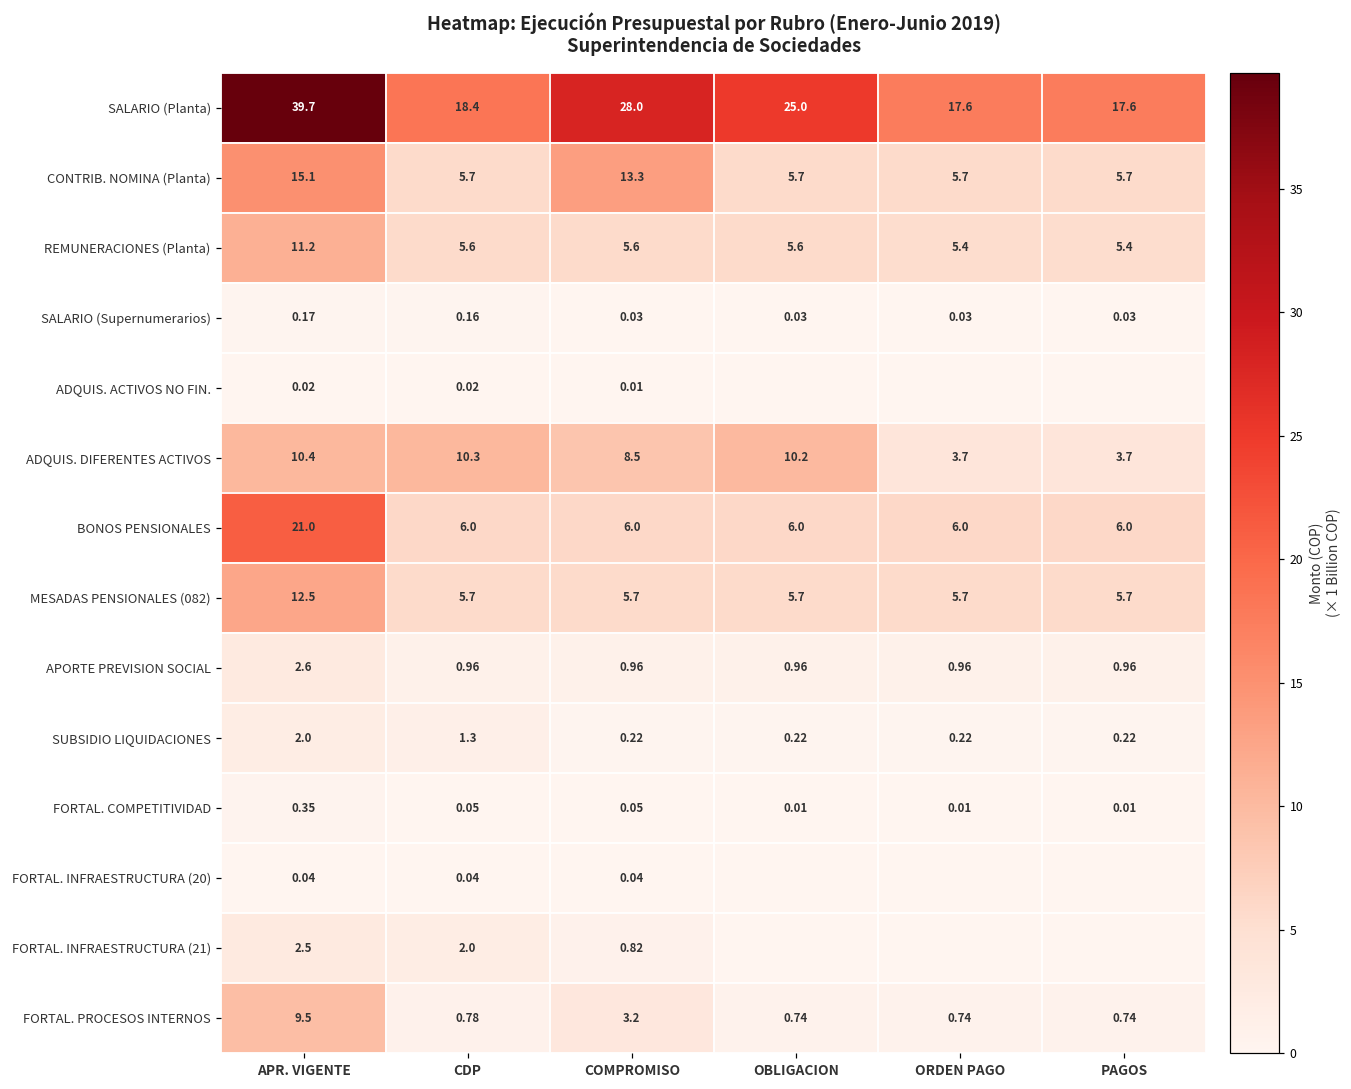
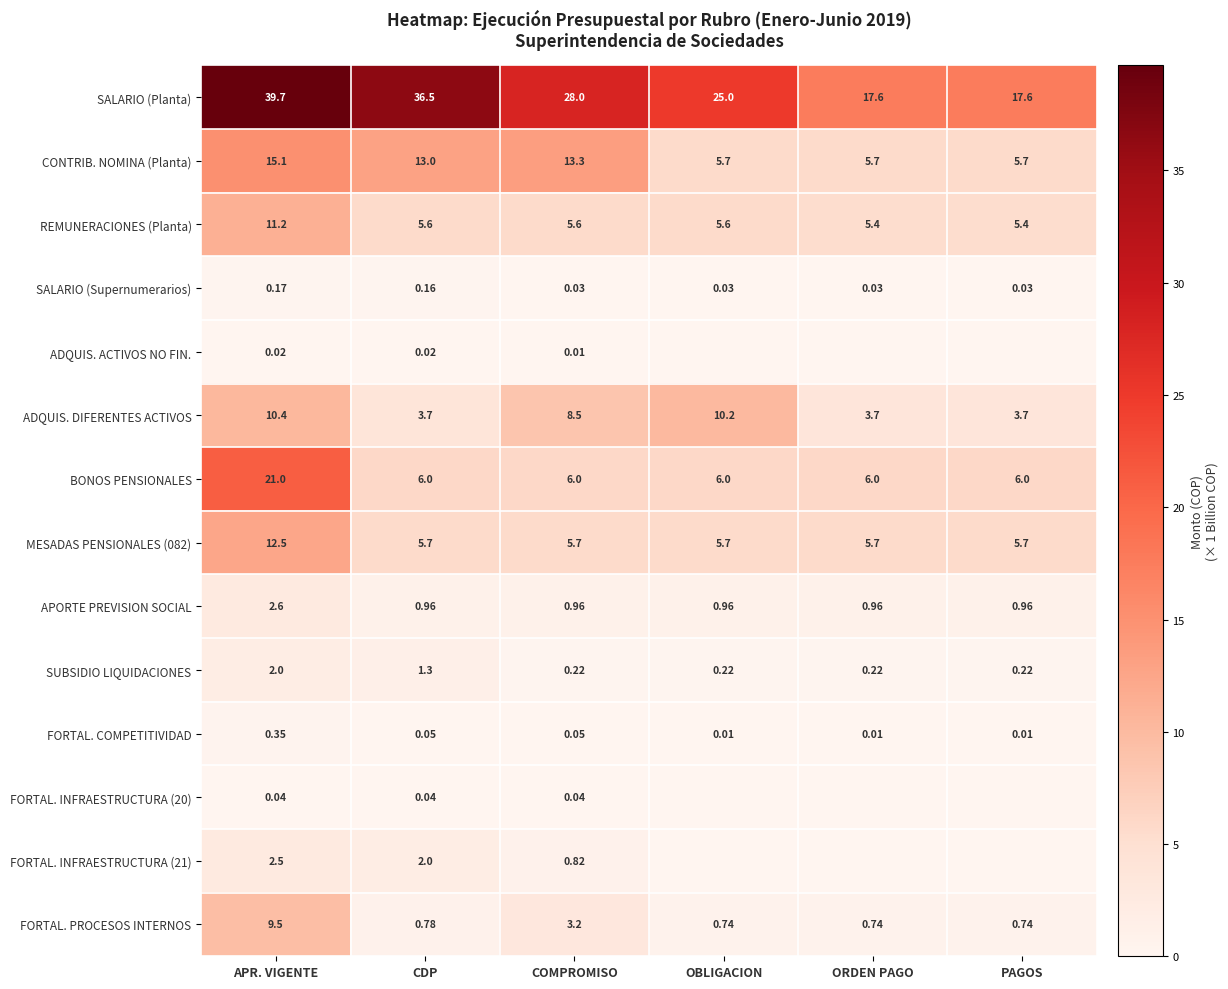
SALARIO (Planta), CDP: 18.4 -> 36.5
CONTRIB. NOMINA (Planta), CDP: 5.7 -> 13.0
ADQUIS. DIFERENTES ACTIVOS, CDP: 10.3 -> 3.7
